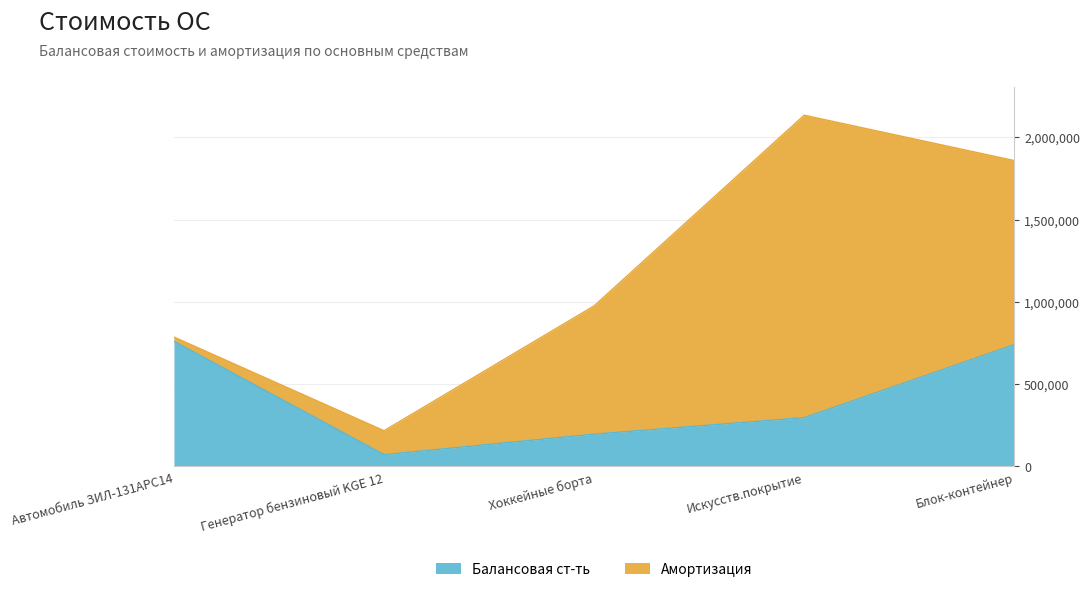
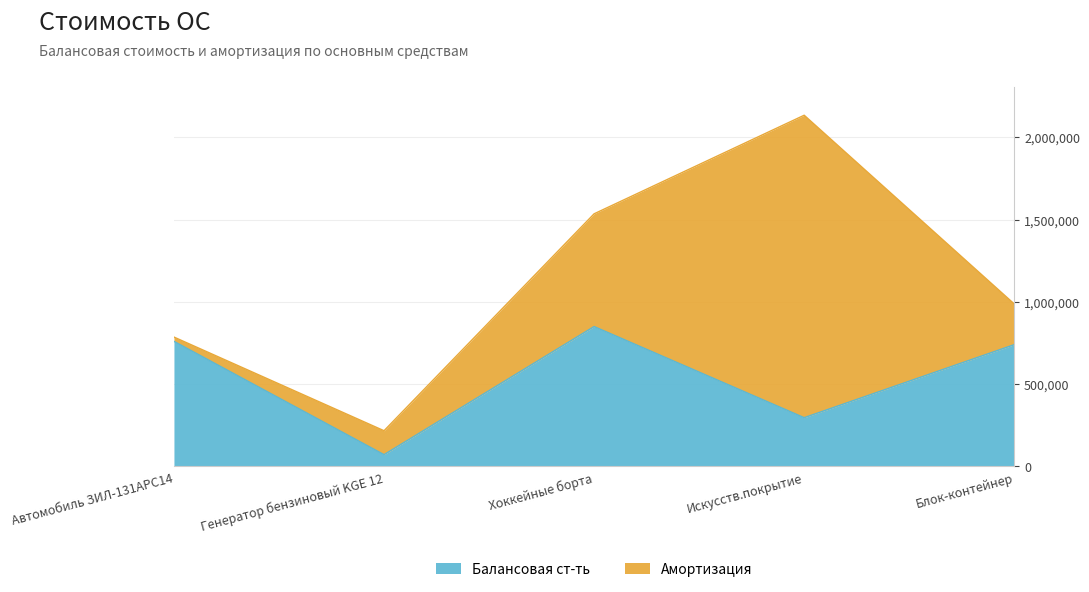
Балансовая ст-ть, Хоккейные борта: 200,000 -> 850,000
Амортизация, Хоккейные борта: 780,000 -> 680,000
Амортизация, Блок-контейнер: 1,120,000 -> 250,000
